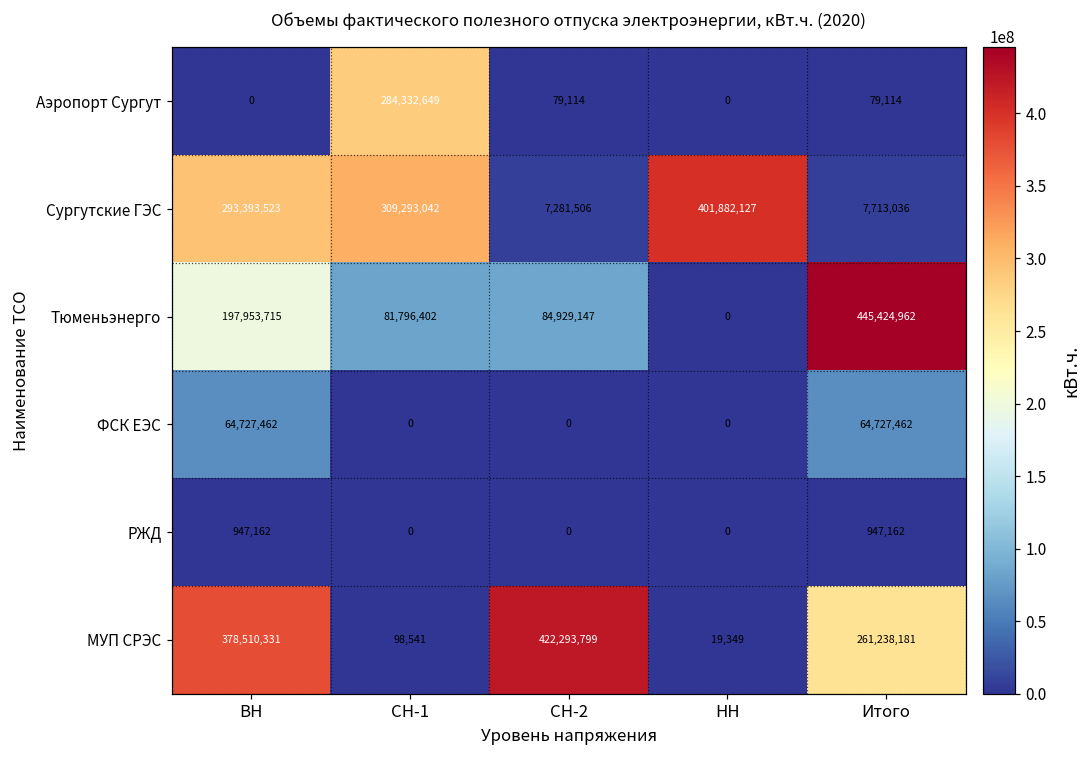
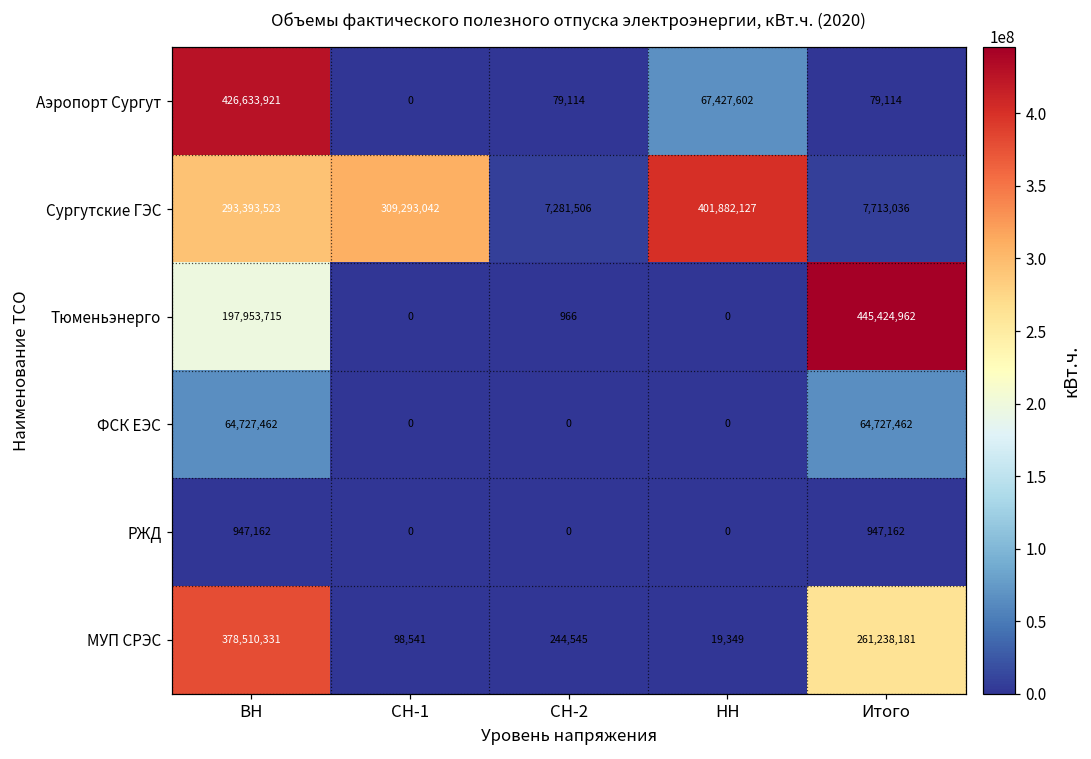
Аэропорт Сургут, ВН: 0 -> 426,633,921
Аэропорт Сургут, СН-1: 284,332,649 -> 0
Аэропорт Сургут, НН: 0 -> 67,427,602
Тюменьэнерго, СН-1: 81,796,402 -> 0
Тюменьэнерго, СН-2: 84,929,147 -> 966
МУП СРЭС, СН-2: 422,293,799 -> 244,545
